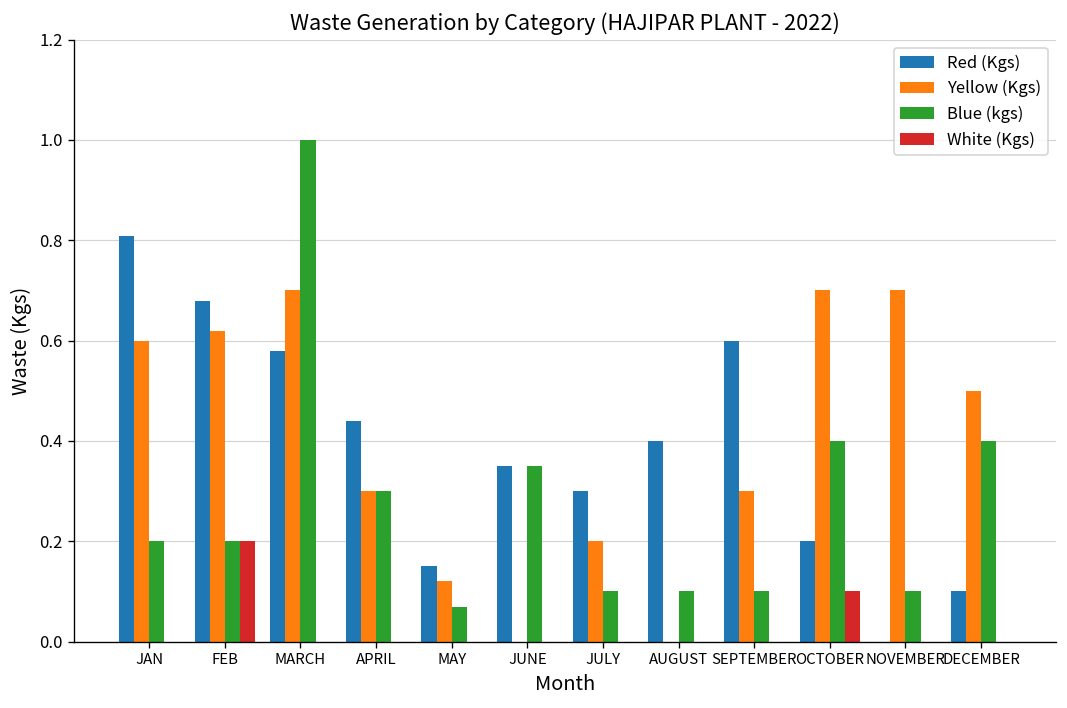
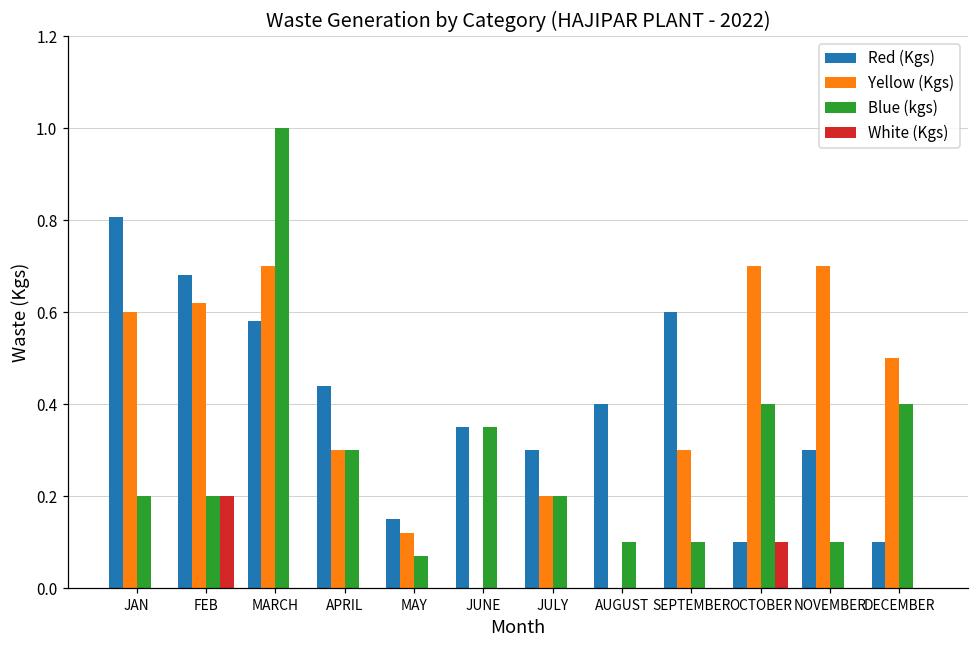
Blue (kgs), JULY: 0.1 -> 0.2
Red (Kgs), OCTOBER: 0.2 -> 0.1
Red (Kgs), NOVEMBER: 0.0 -> 0.3
